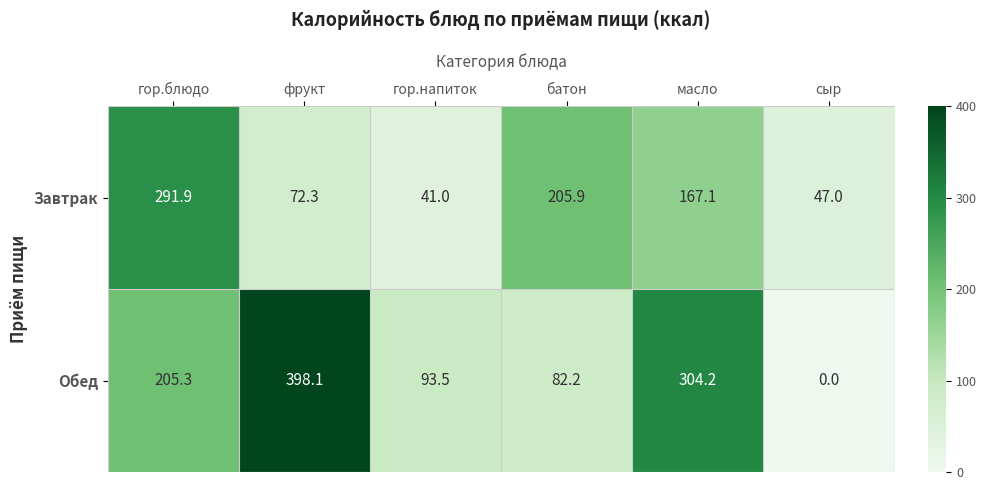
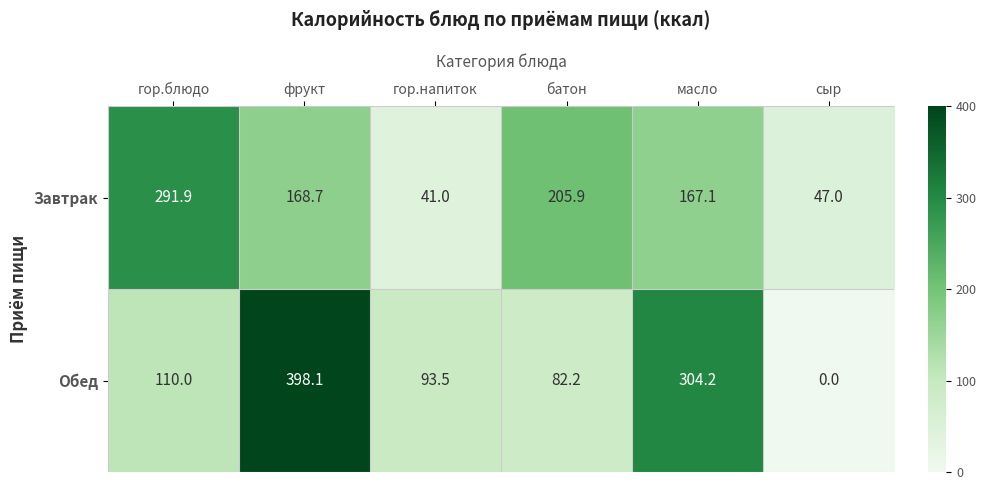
Завтрак, фрукт: 72.3 -> 168.7
Обед, гор.блюдо: 205.3 -> 110.0
